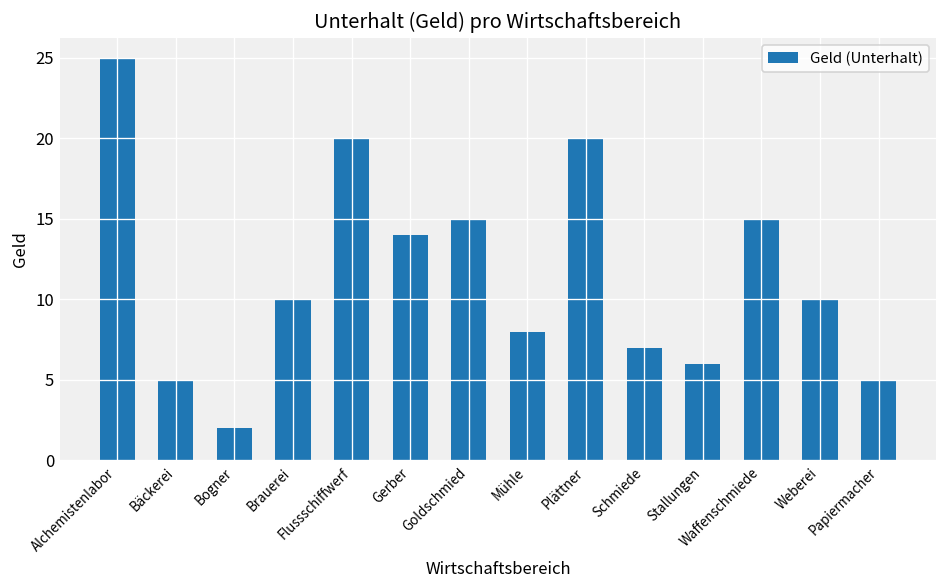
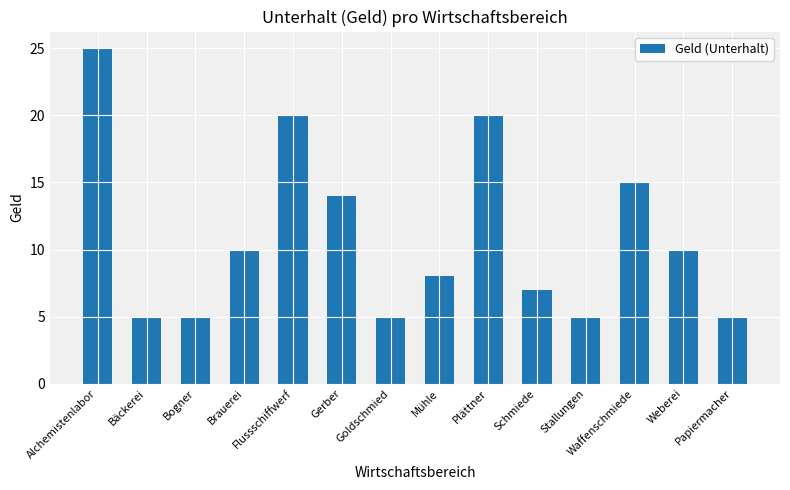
Bogner: 2 -> 5
Goldschmied: 15 -> 5
Stallungen: 6 -> 5
